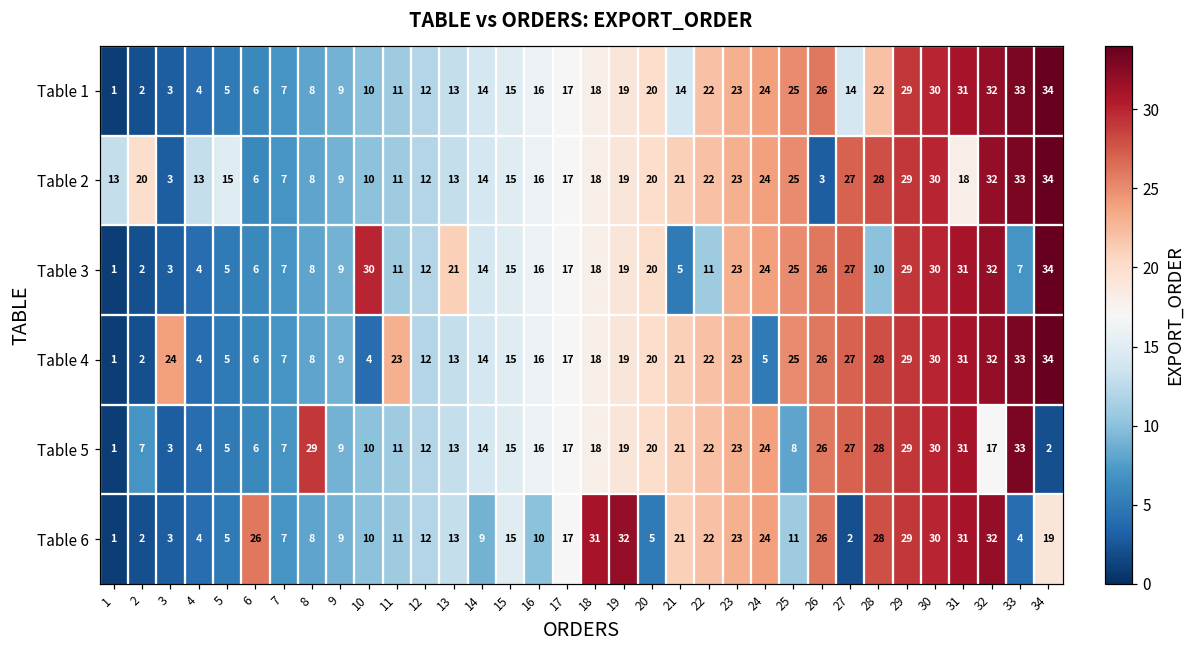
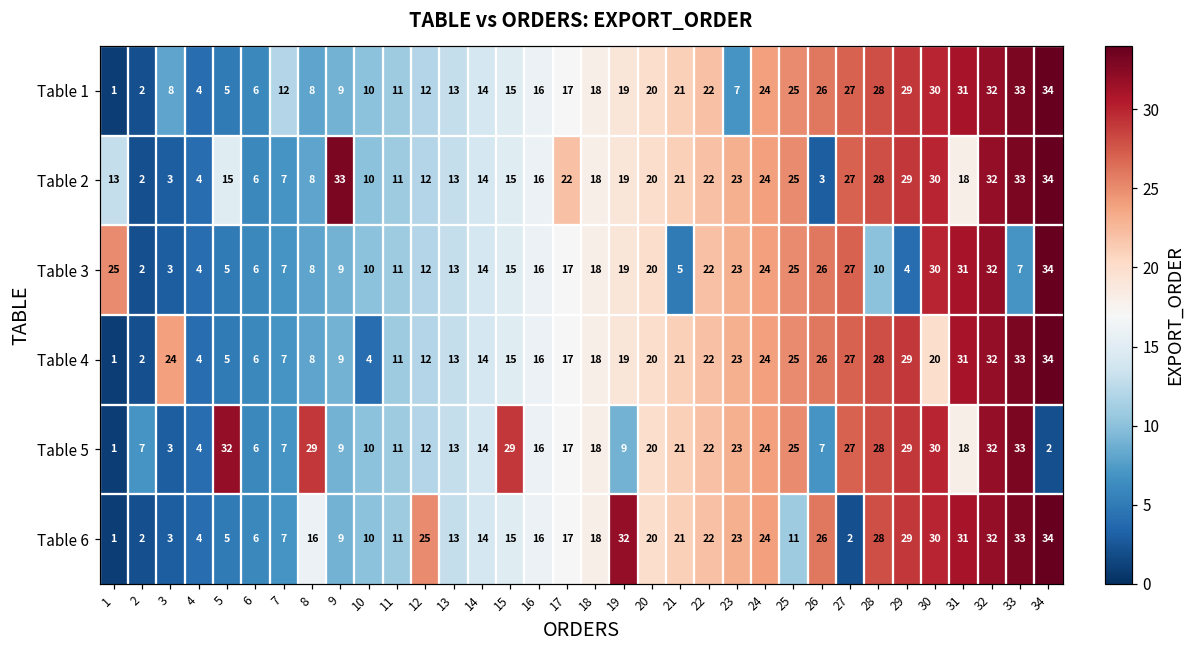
Table 1, 3: 3 -> 8
Table 1, 7: 7 -> 12
Table 1, 21: 14 -> 21
Table 1, 23: 23 -> 7
Table 1, 27: 14 -> 27
Table 1, 28: 22 -> 28
Table 2, 2: 20 -> 2
Table 2, 4: 13 -> 4
Table 2, 9: 9 -> 33
Table 2, 17: 17 -> 22
Table 3, 1: 1 -> 25
Table 3, 10: 30 -> 10
Table 3, 13: 21 -> 13
Table 3, 22: 11 -> 22
Table 3, 29: 29 -> 4
Table 4, 11: 23 -> 11
Table 4, 24: 5 -> 24
Table 4, 30: 30 -> 20
Table 5, 5: 5 -> 32
Table 5, 15: 15 -> 29
Table 5, 19: 19 -> 9
Table 5, 25: 8 -> 25
Table 5, 26: 26 -> 7
Table 5, 31: 31 -> 18
Table 5, 32: 17 -> 32
Table 6, 6: 26 -> 6
Table 6, 8: 8 -> 16
Table 6, 12: 12 -> 25
Table 6, 14: 9 -> 14
Table 6, 16: 10 -> 16
Table 6, 18: 31 -> 18
Table 6, 20: 5 -> 20
Table 6, 33: 4 -> 33
Table 6, 34: 19 -> 34
